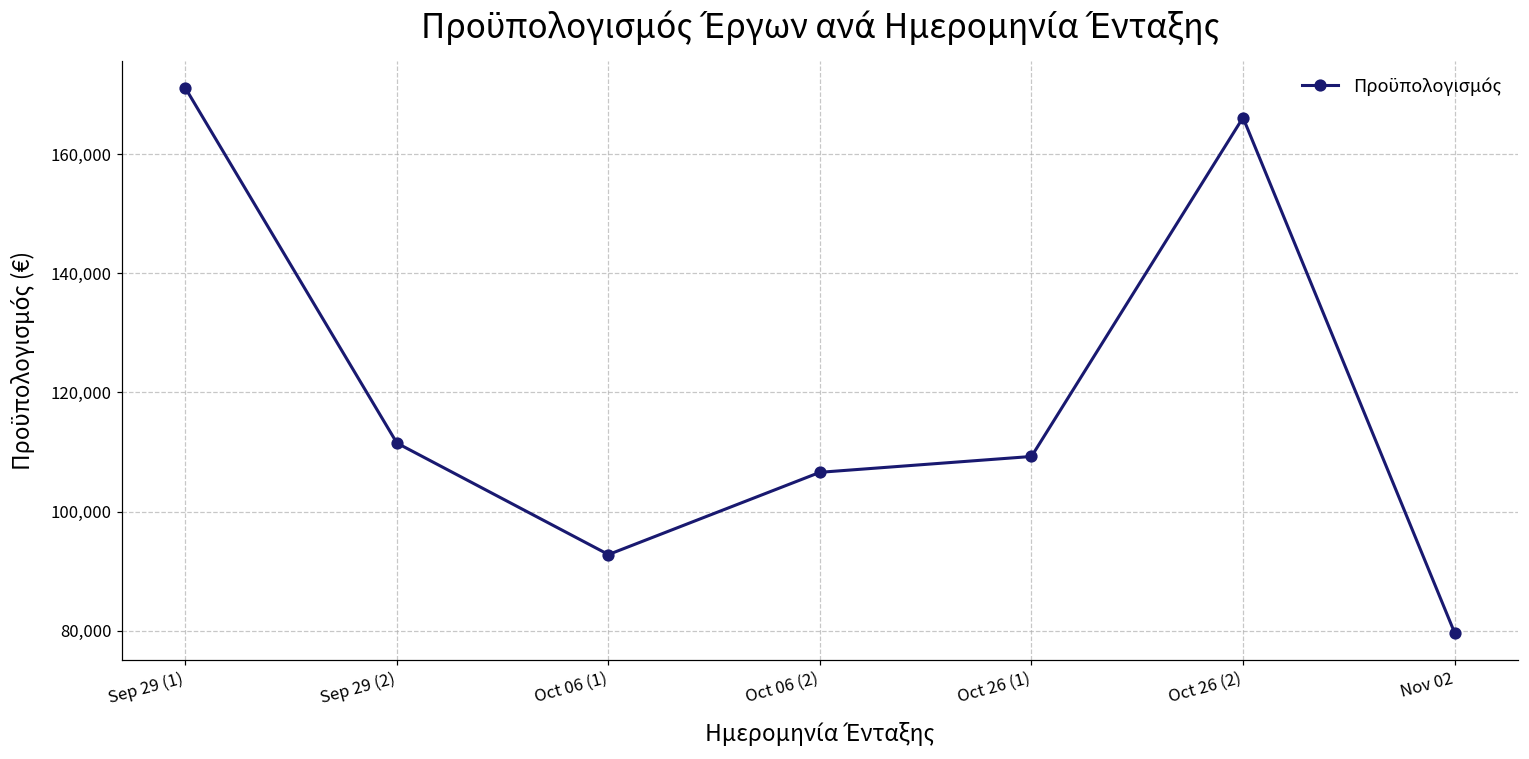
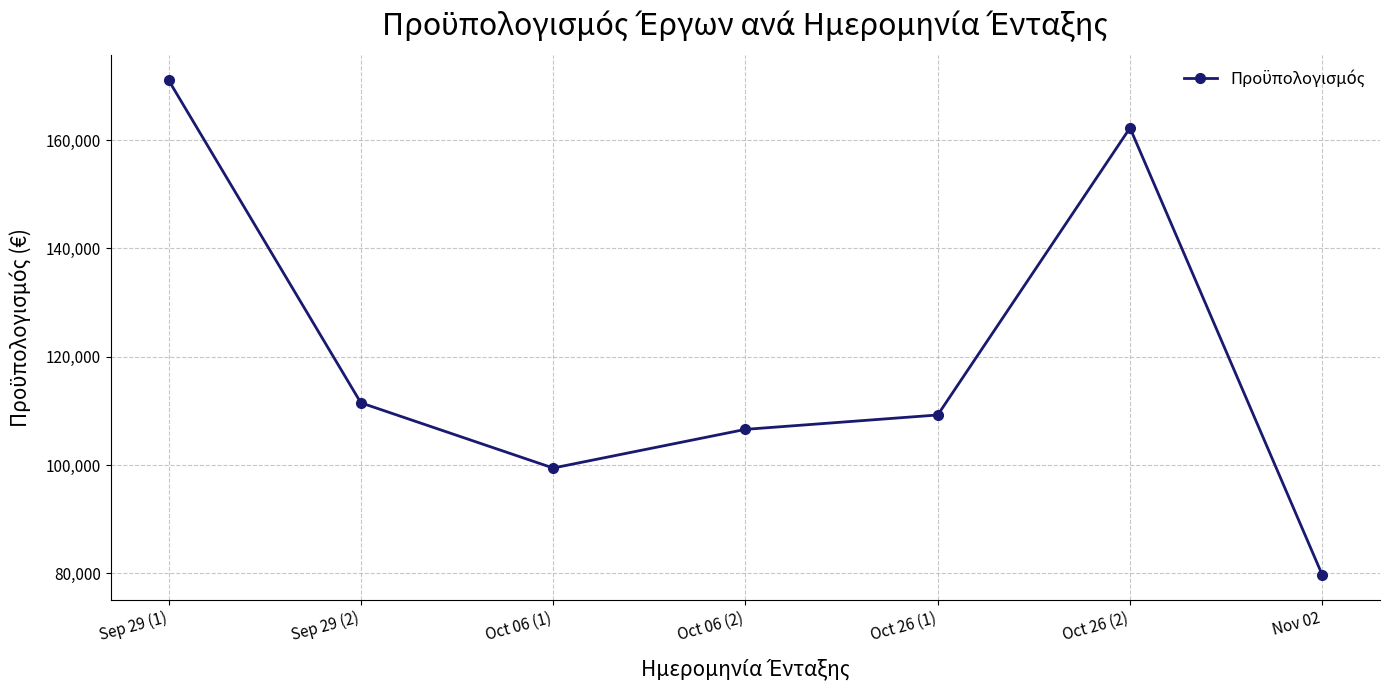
Oct 06 (1): 93,000 -> 99,000
Oct 26 (2): 166,000 -> 162,000
